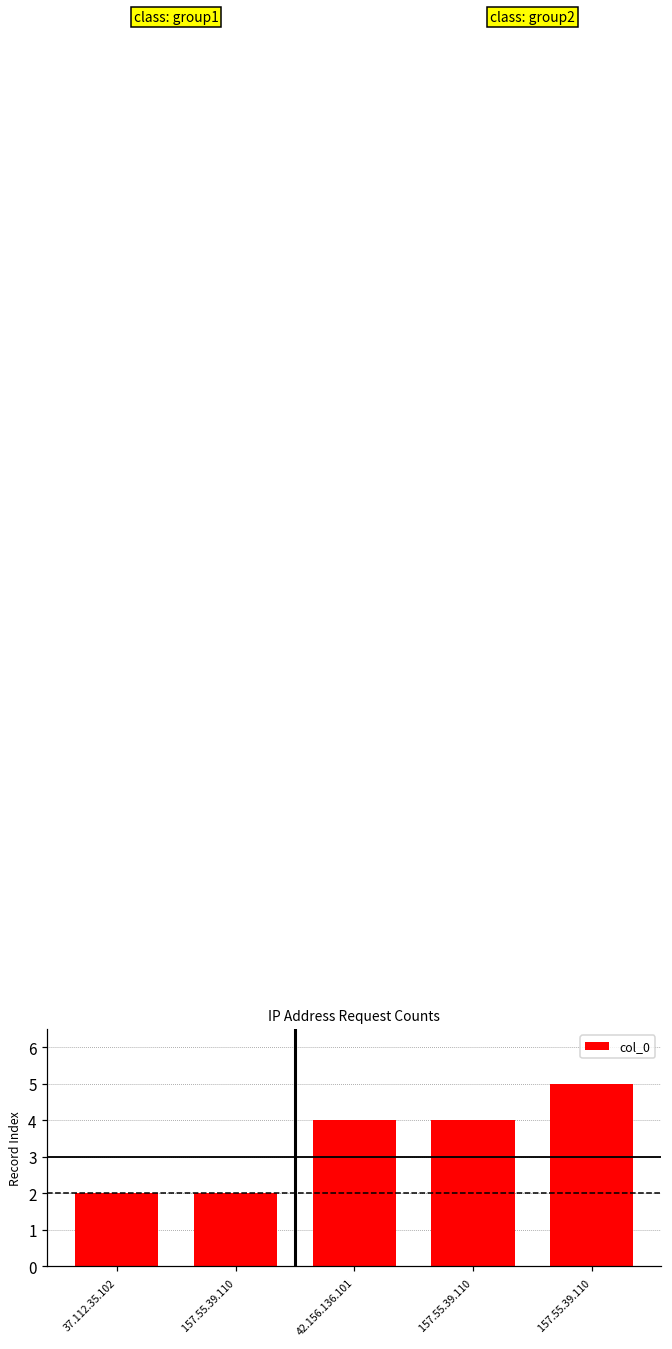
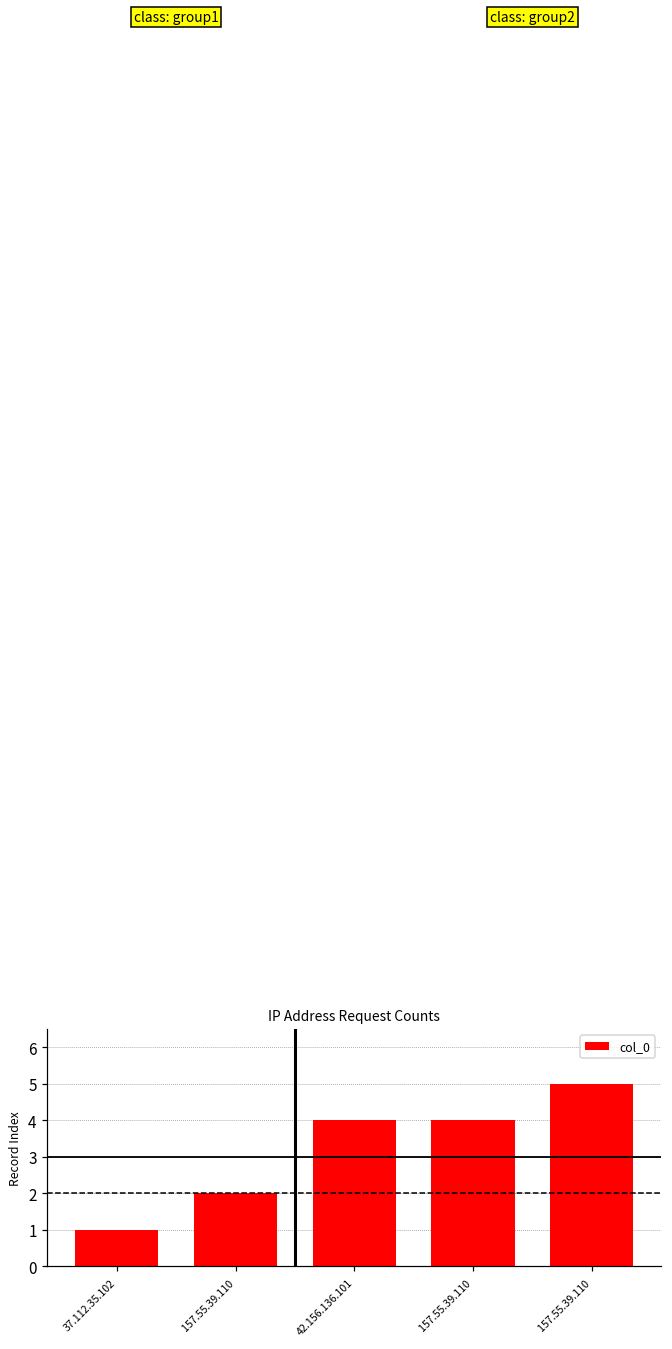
37.112.35.102: 2 -> 1
